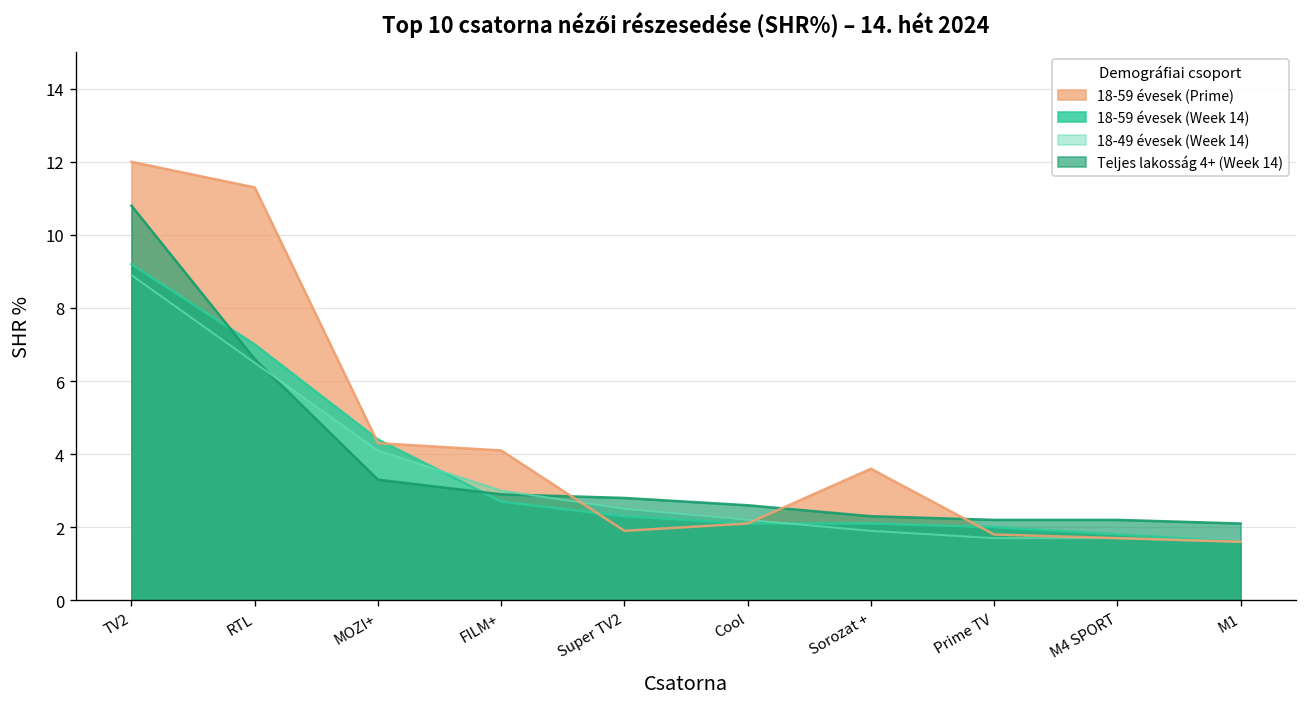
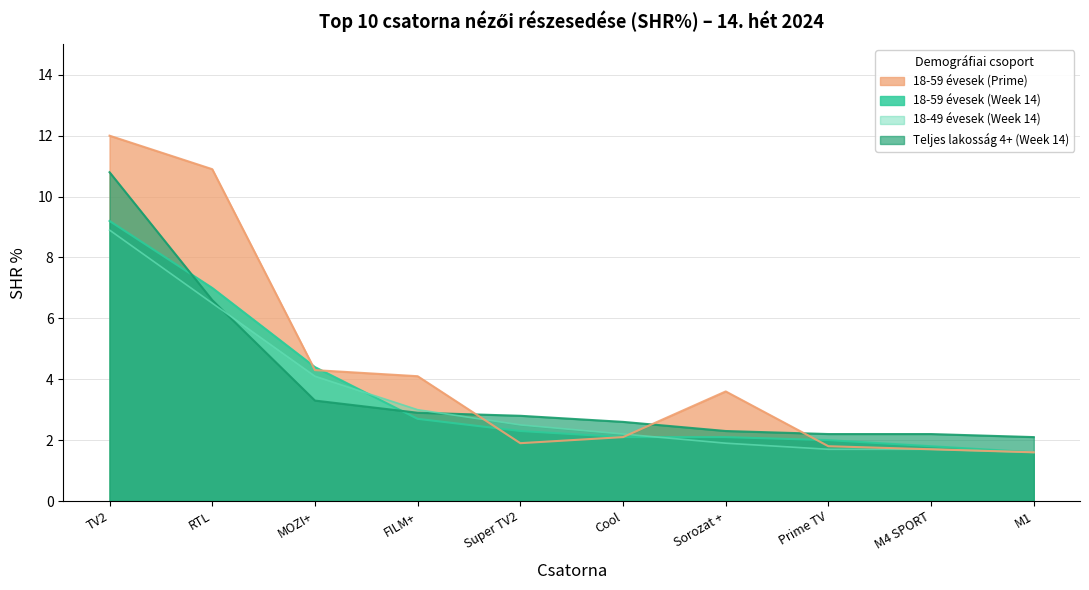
18-59 évesek (Prime), RTL: 11.3 -> 10.9
